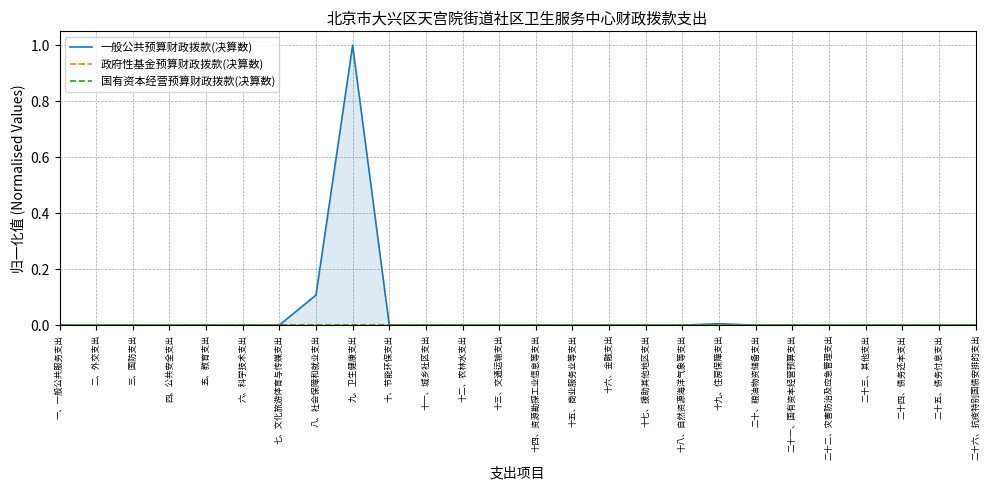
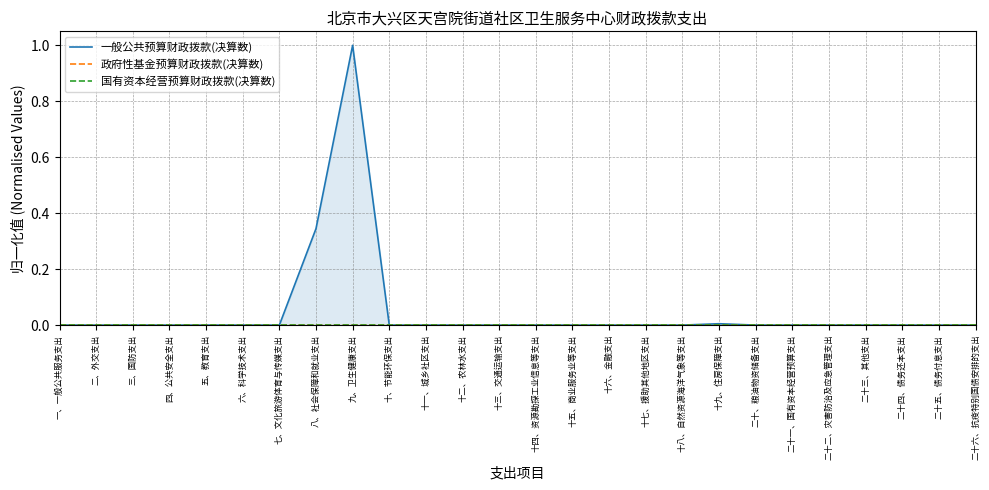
一般公共预算财政拨款(决算数), 八、社会保障和就业支出: 0.11 -> 0.34
